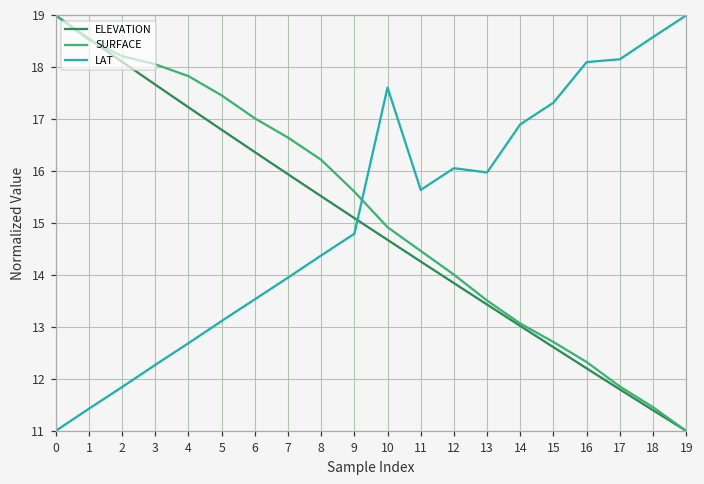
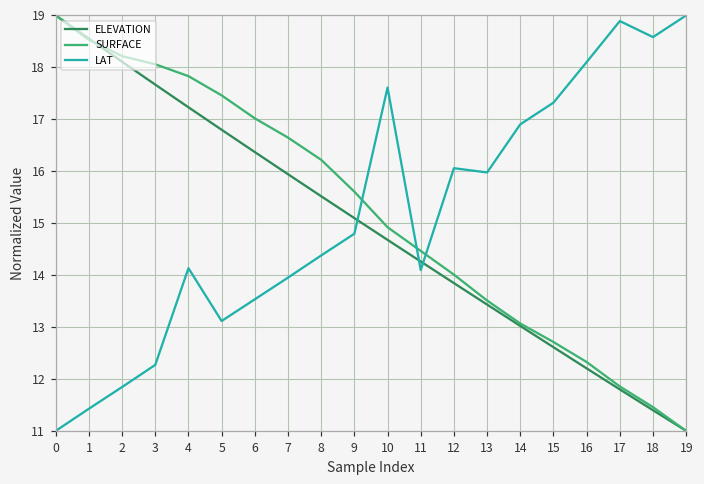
LAT, 4: 12.7 -> 14.1
LAT, 11: 15.6 -> 14.1
LAT, 17: 18.2 -> 18.9
